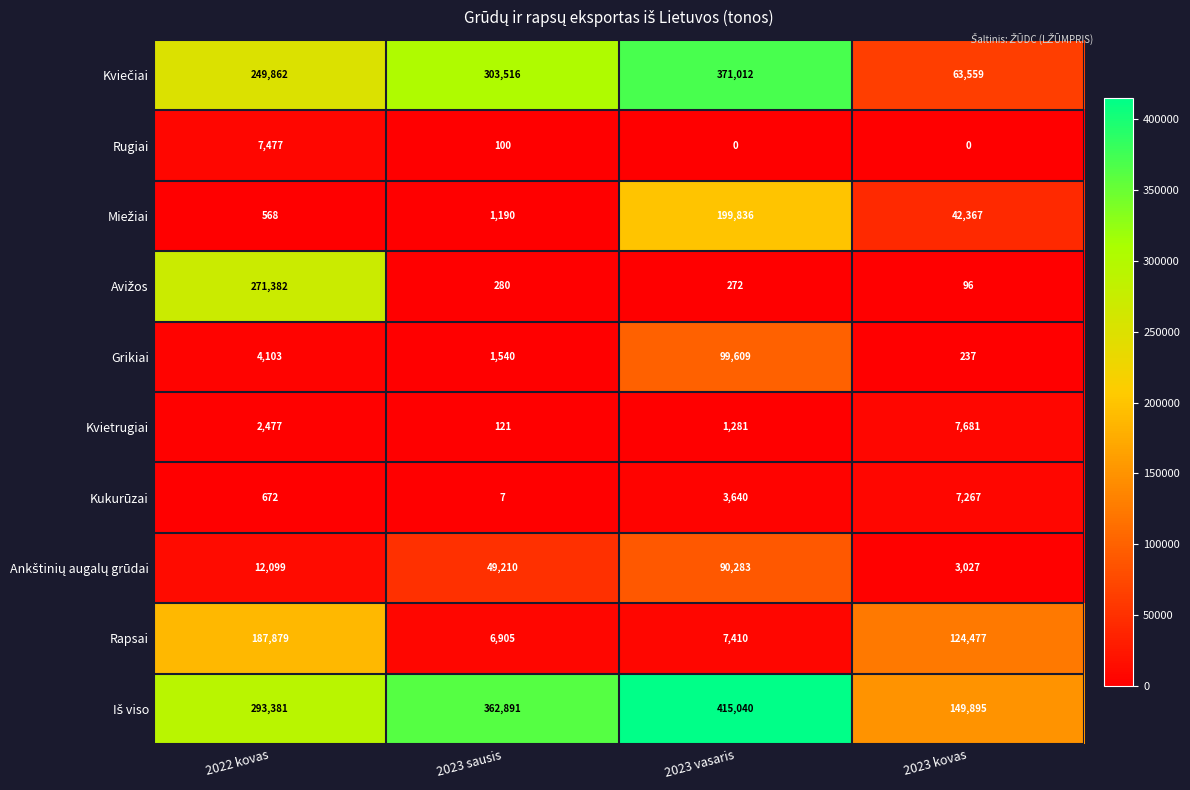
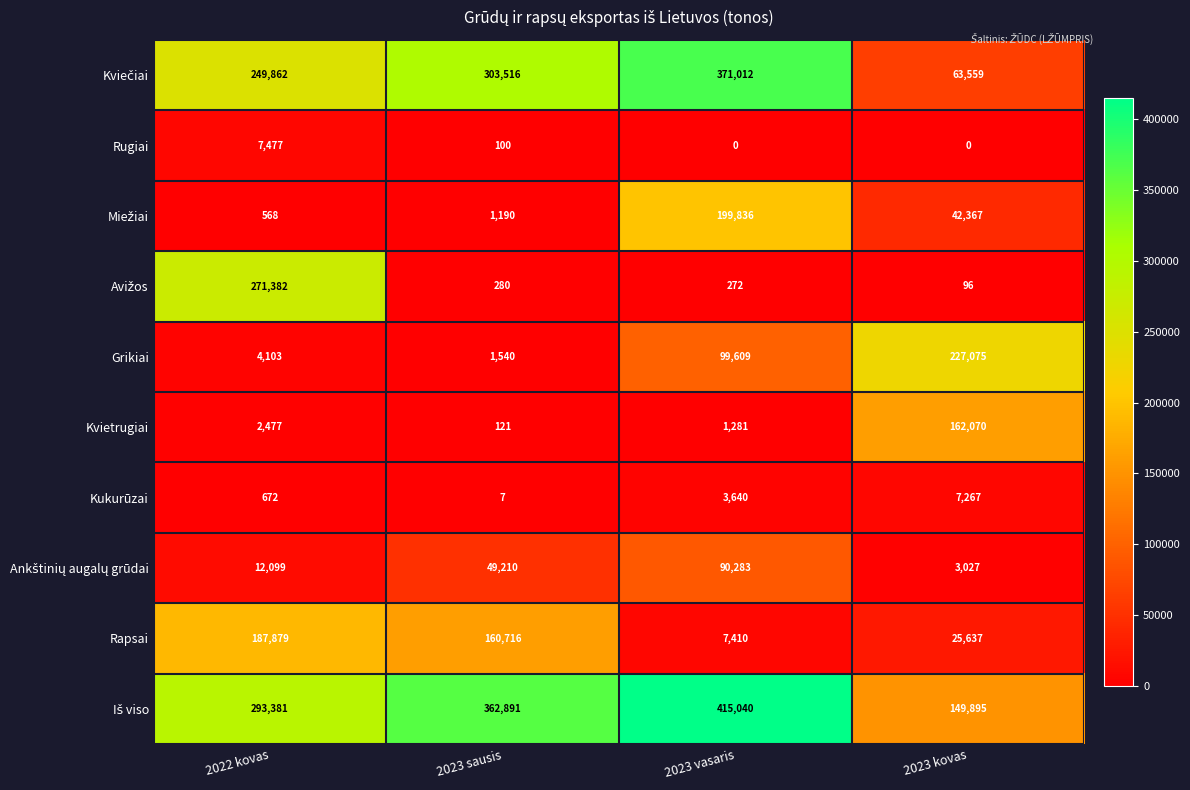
Grikiai, 2023 kovas: 237 -> 227,075
Kvietrugiai, 2023 kovas: 7,681 -> 162,070
Rapsai, 2023 sausis: 6,905 -> 160,716
Rapsai, 2023 kovas: 124,477 -> 25,637
